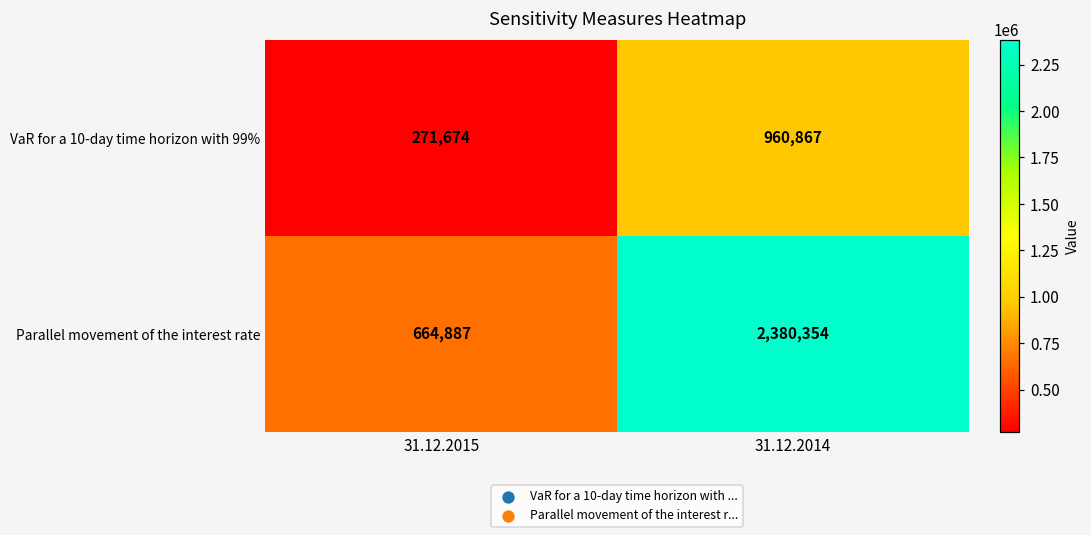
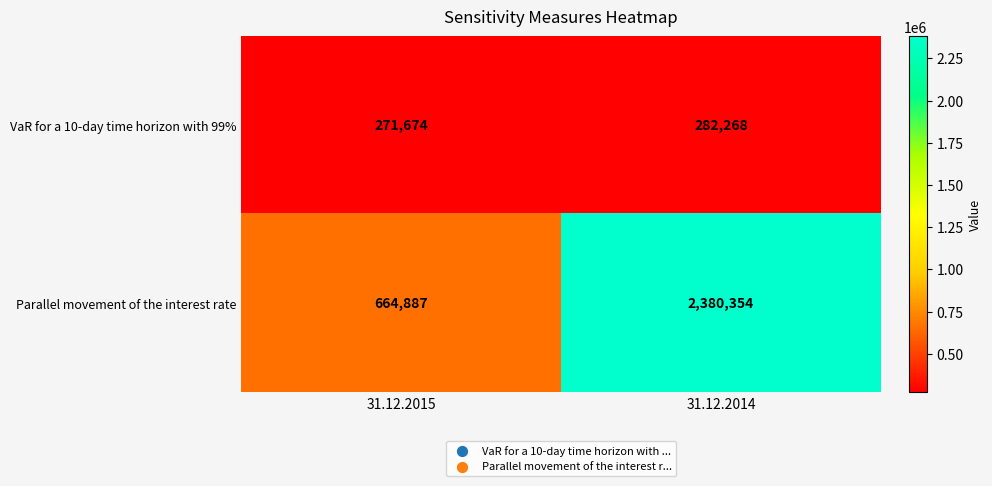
VaR for a 10-day time horizon with 99%, 31.12.2014: 960,867 -> 282,268
